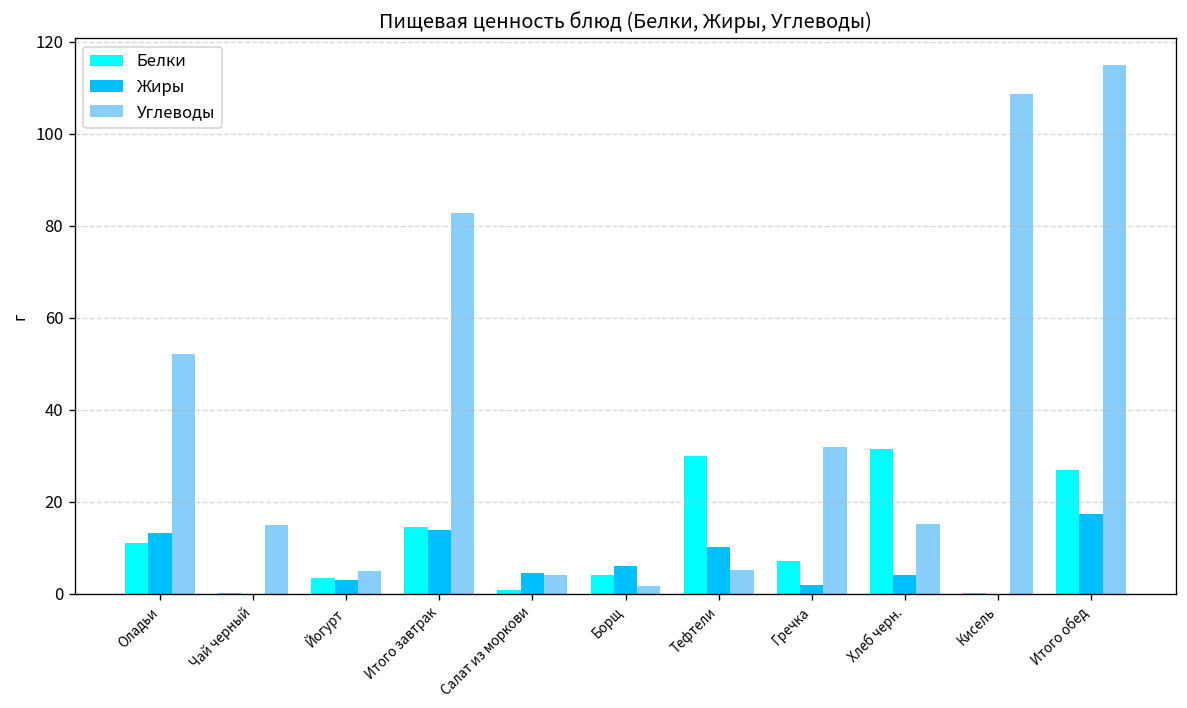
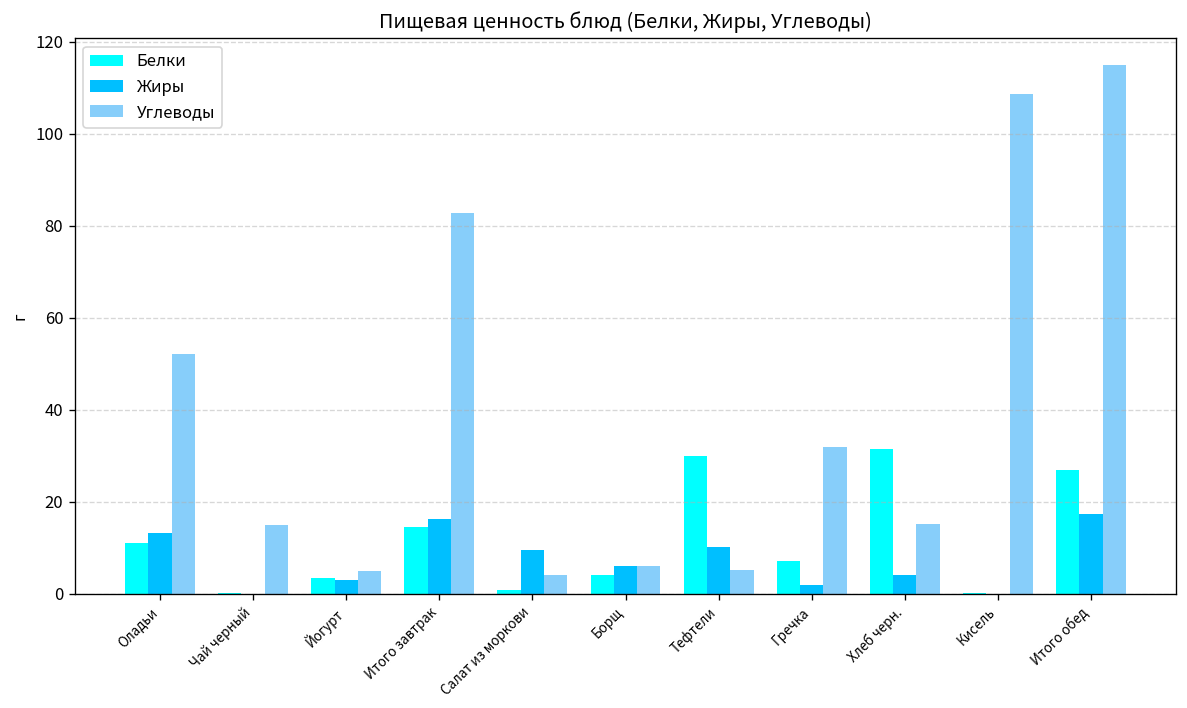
Жиры, Итого завтрак: 14 -> 16
Жиры, Салат из моркови: 4 -> 10
Углеводы, Борщ: 2 -> 6
